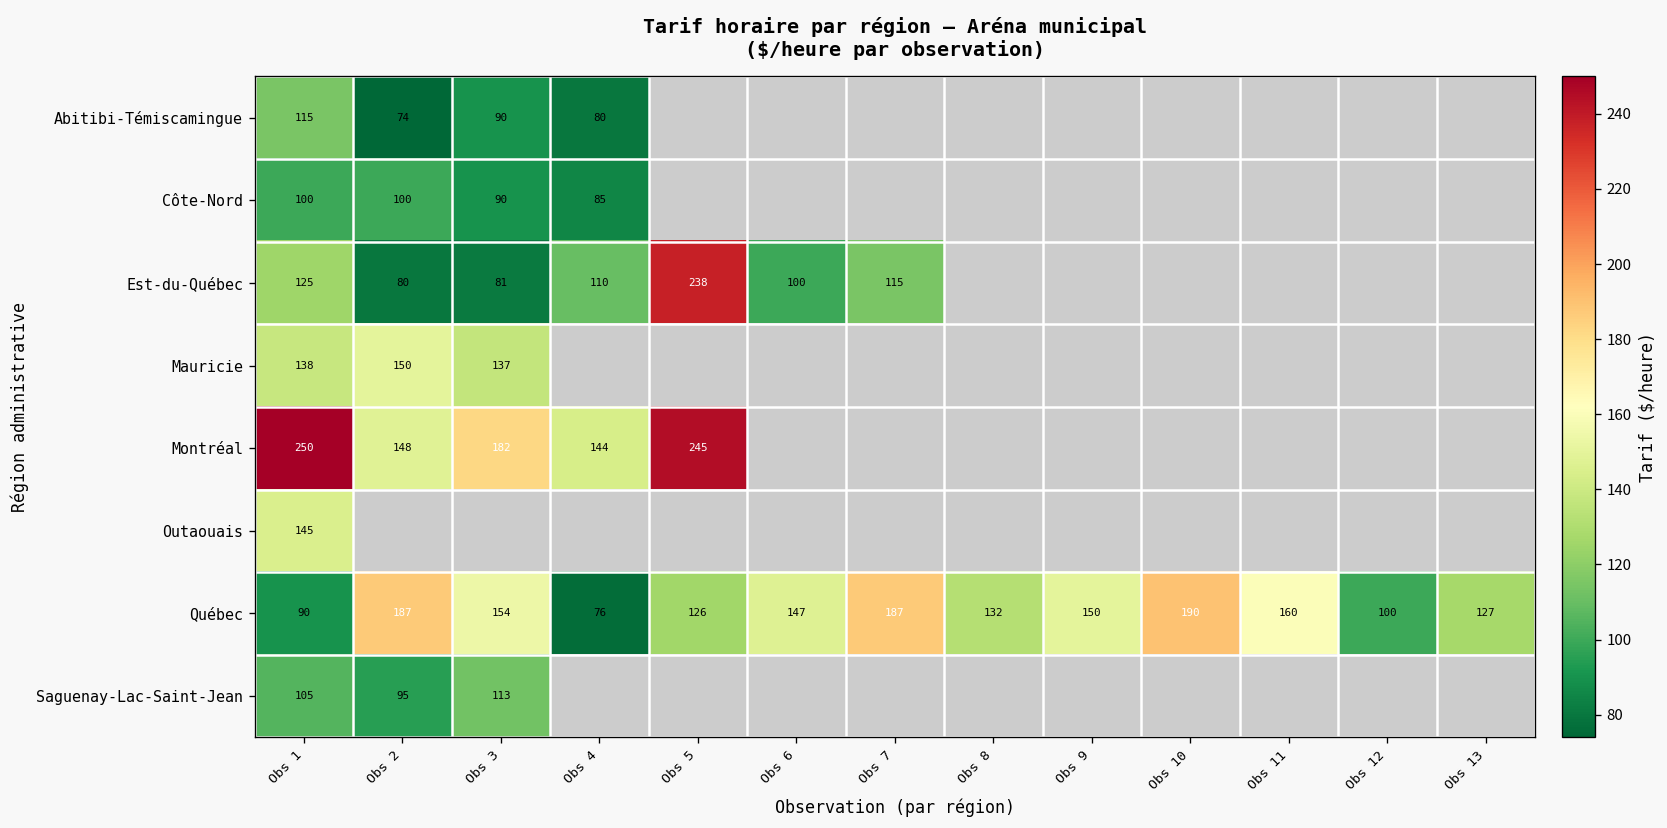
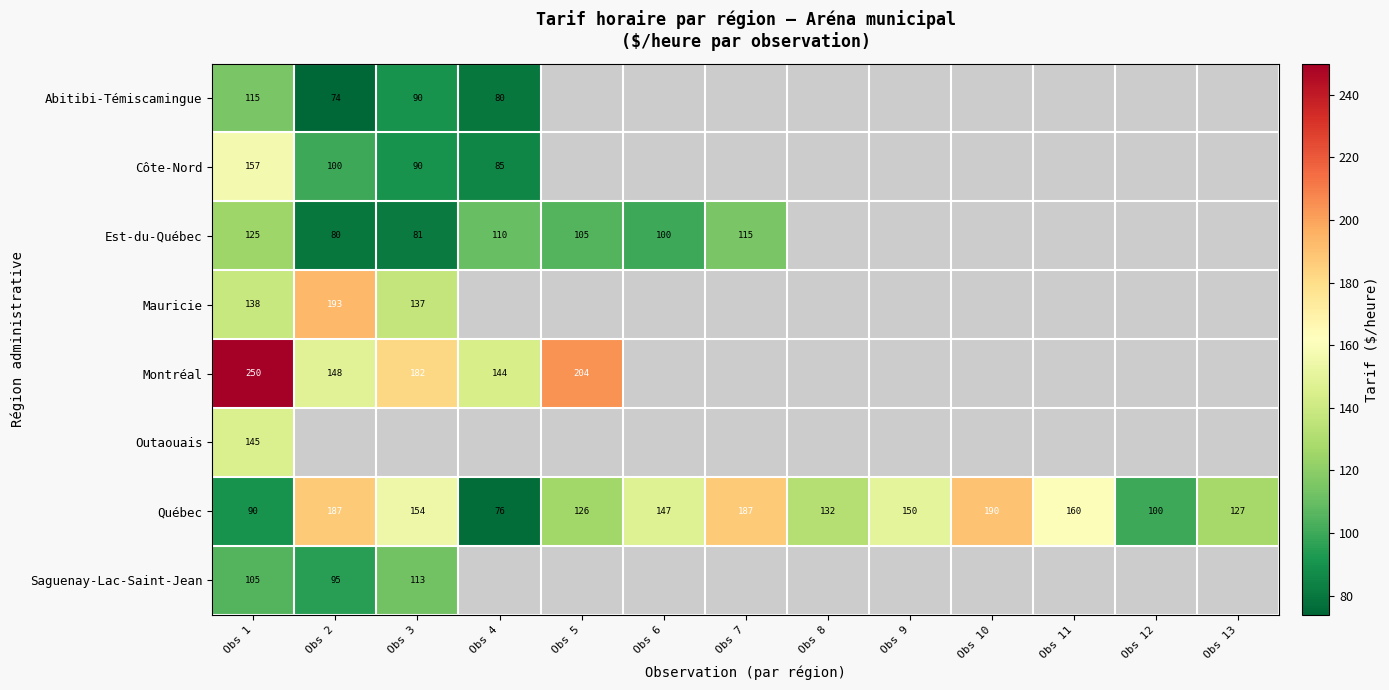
Côte-Nord, Obs 1: 100 -> 157
Est-du-Québec, Obs 5: 238 -> 105
Mauricie, Obs 2: 150 -> 193
Montréal, Obs 5: 245 -> 204
